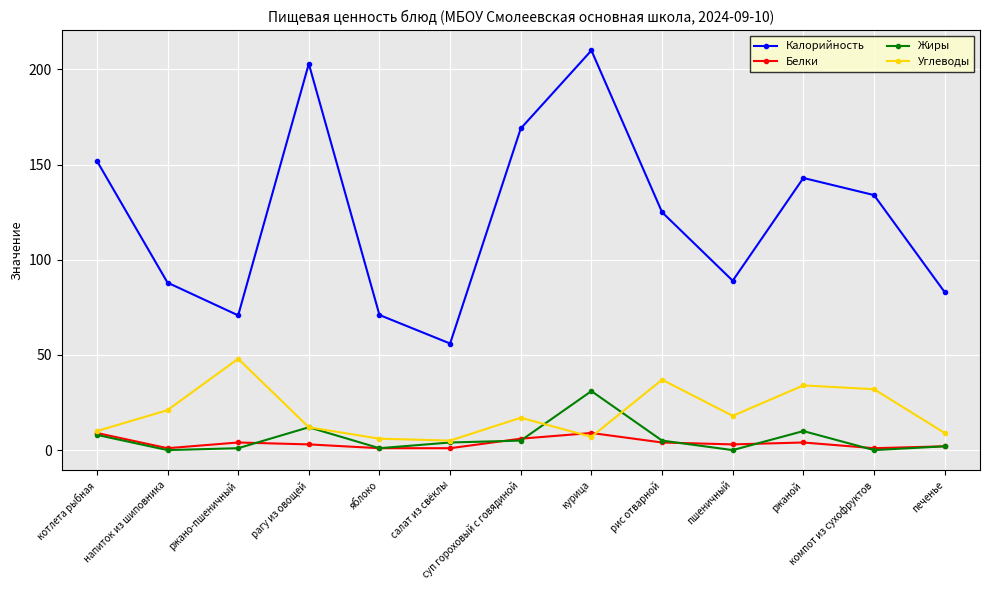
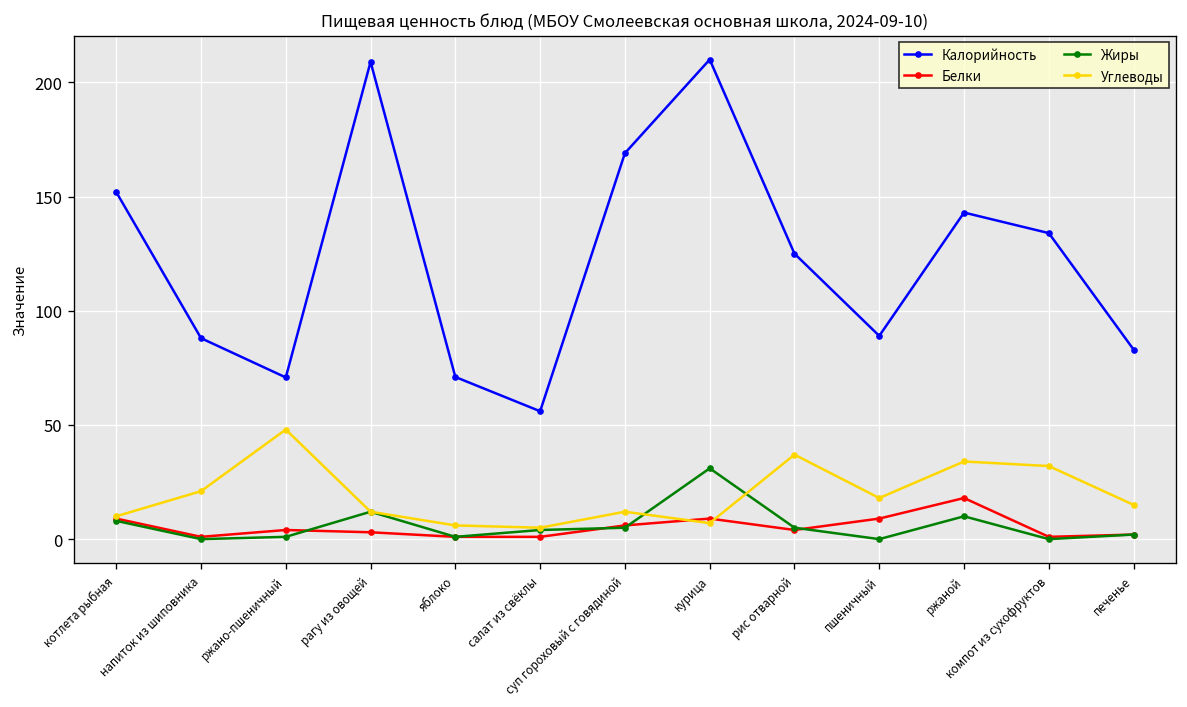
Калорийность, рагу из овощей: 203 -> 209
Углеводы, суп гороховый с говядиной: 17 -> 12
Белки, пшеничный: 3 -> 9
Белки, ржаной: 4 -> 18
Углеводы, печенье: 9 -> 15
